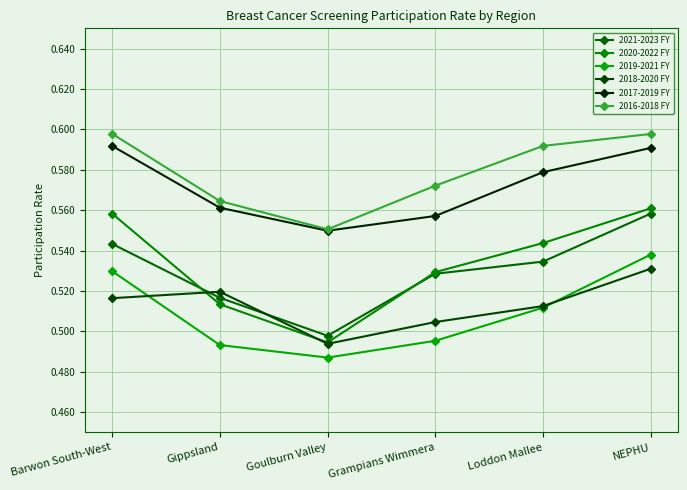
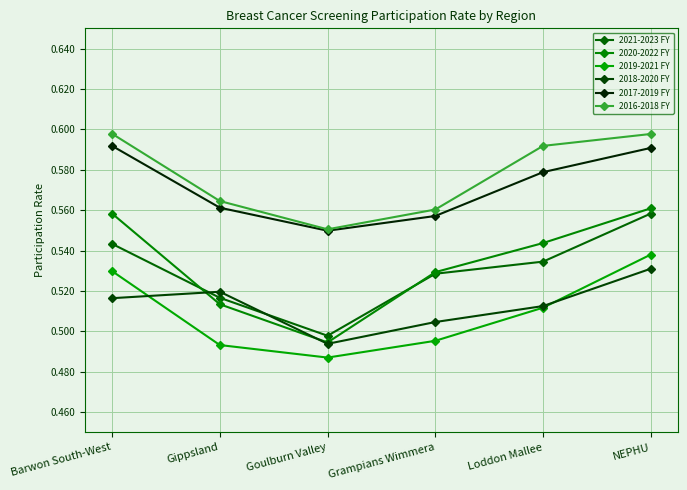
2016-2018 FY, Grampians Wimmera: 0.572 -> 0.560
